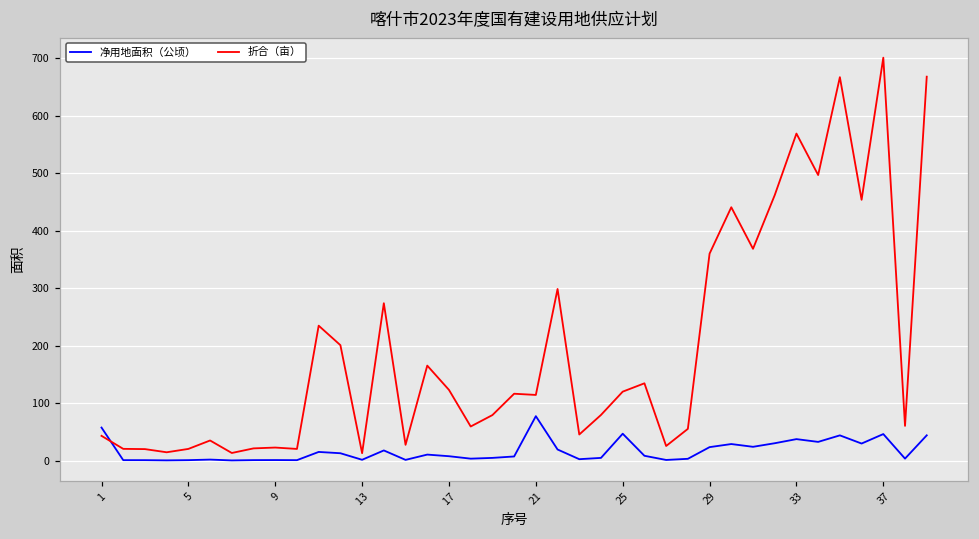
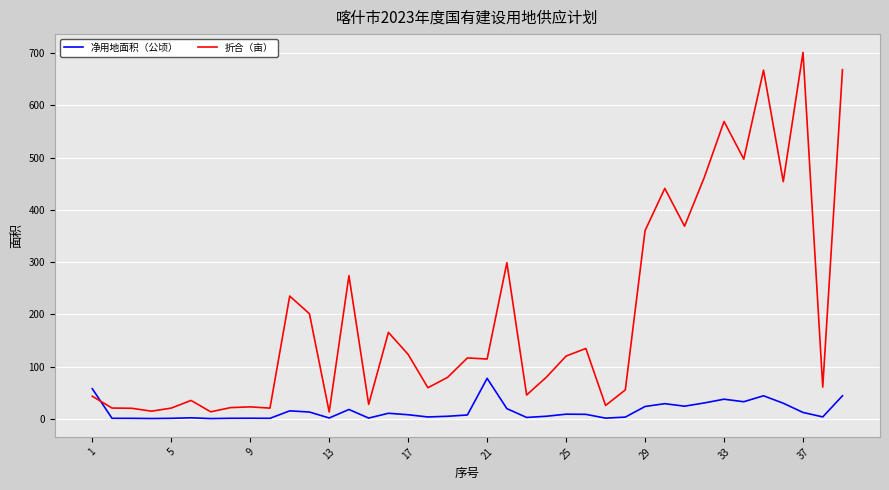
净用地面积（公顷）, 25: 50 -> 10
净用地面积（公顷）, 37: 50 -> 10
